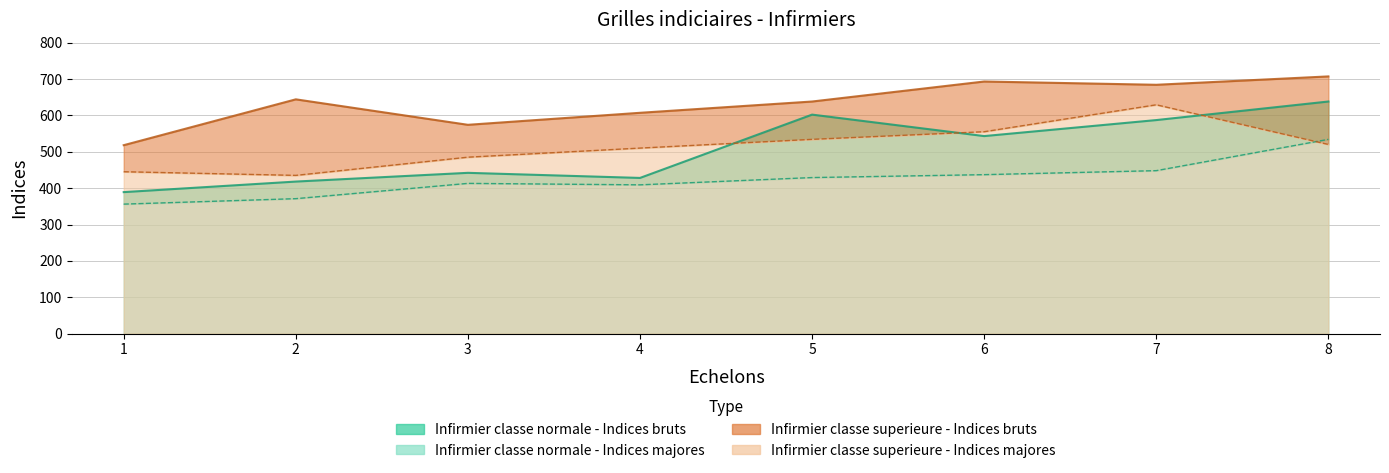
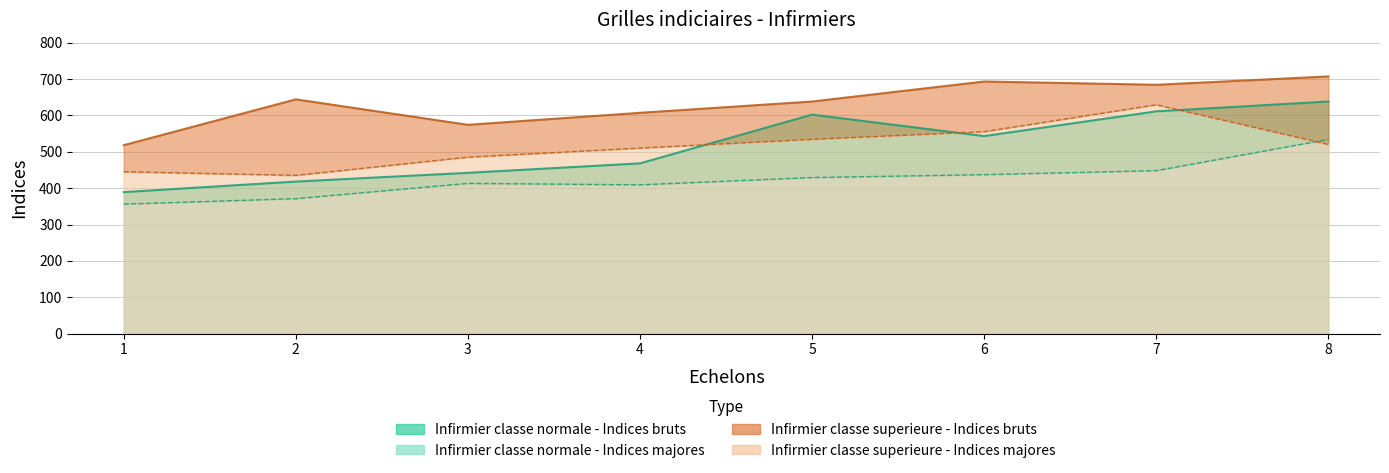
Infirmier classe normale - Indices bruts, 4: 430 -> 470
Infirmier classe normale - Indices bruts, 7: 590 -> 610
